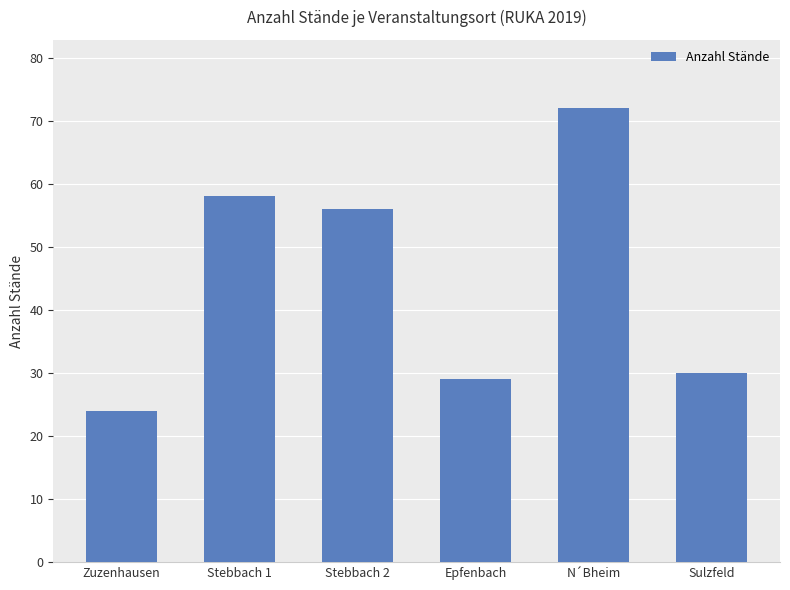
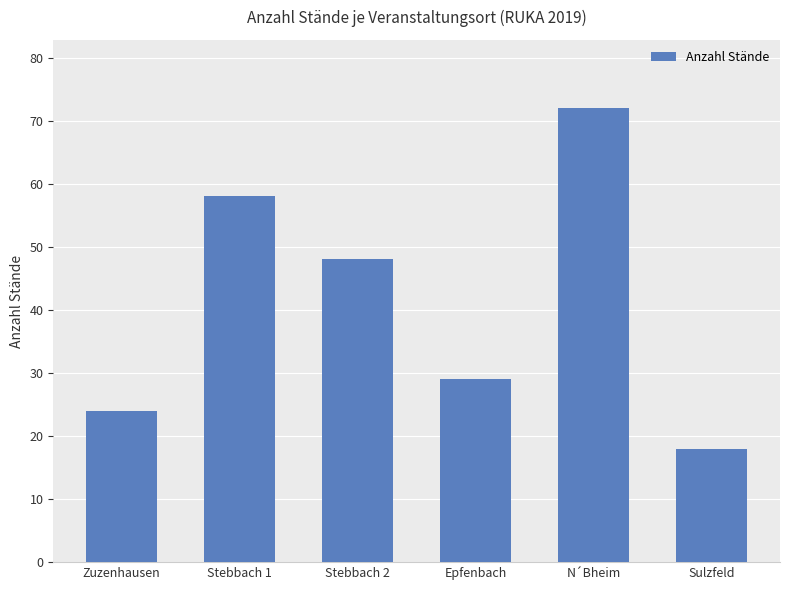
Stebbach 2: 56 -> 48
Sulzfeld: 30 -> 18
